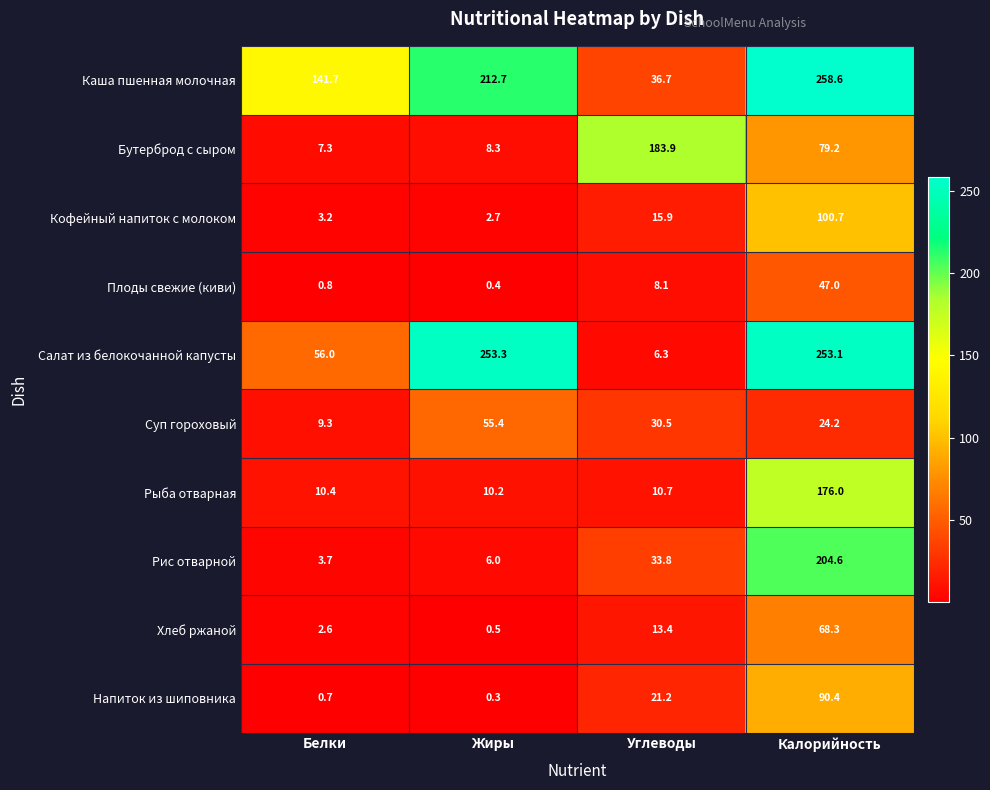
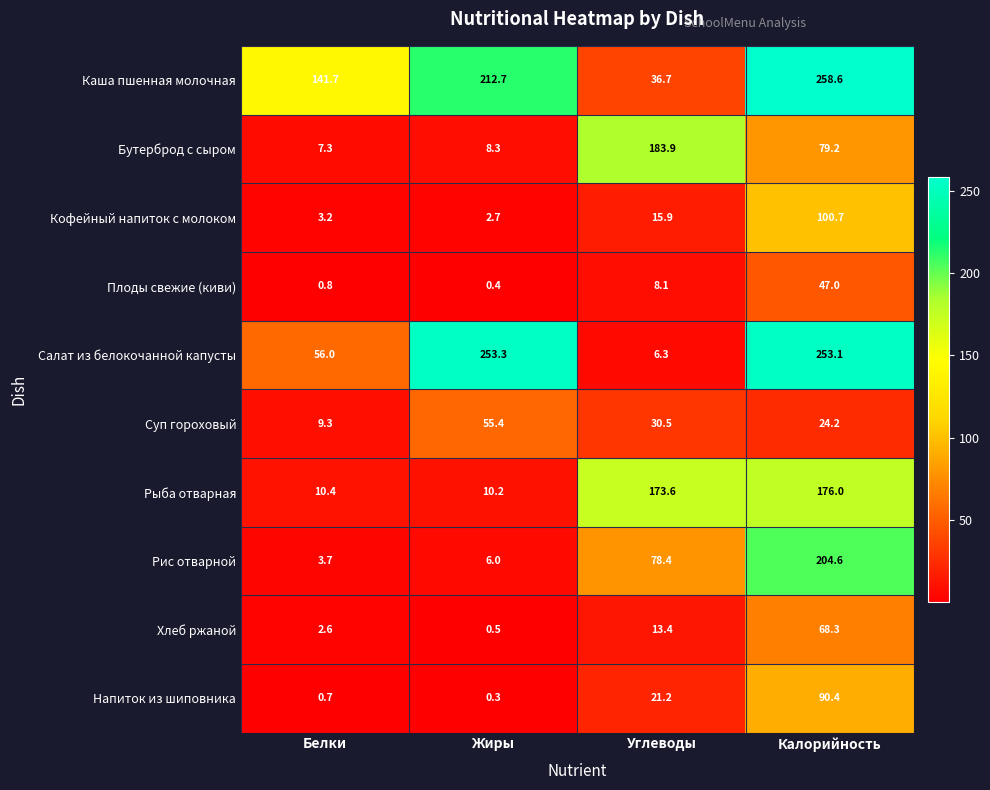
Рыба отварная, Углеводы: 10.7 -> 173.6
Рис отварной, Углеводы: 33.8 -> 78.4
